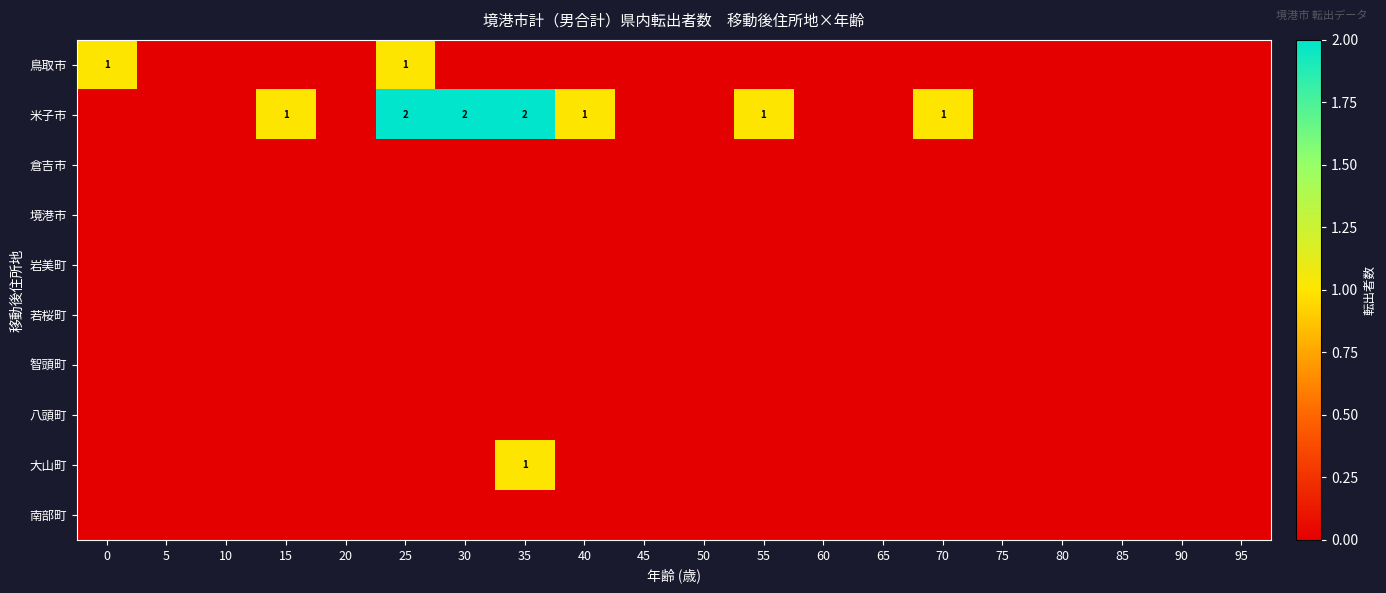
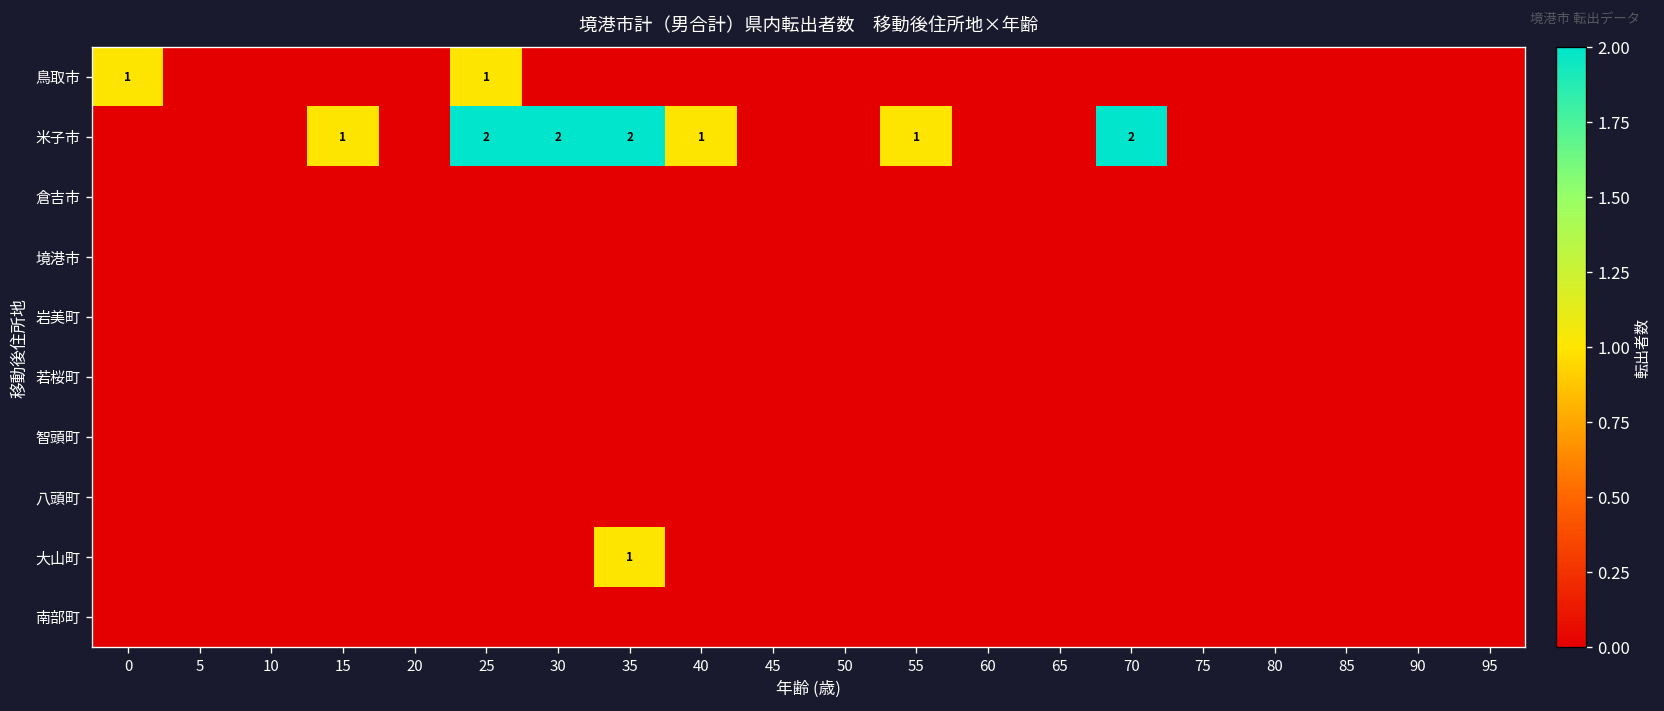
米子市, 70: 1 -> 2
